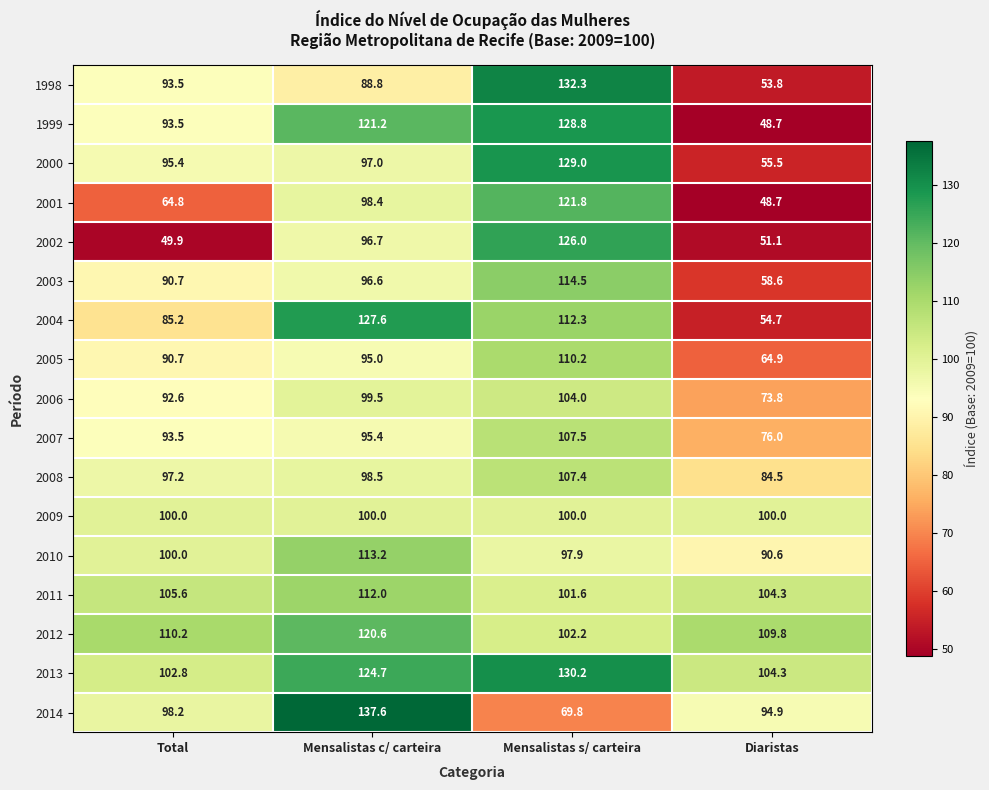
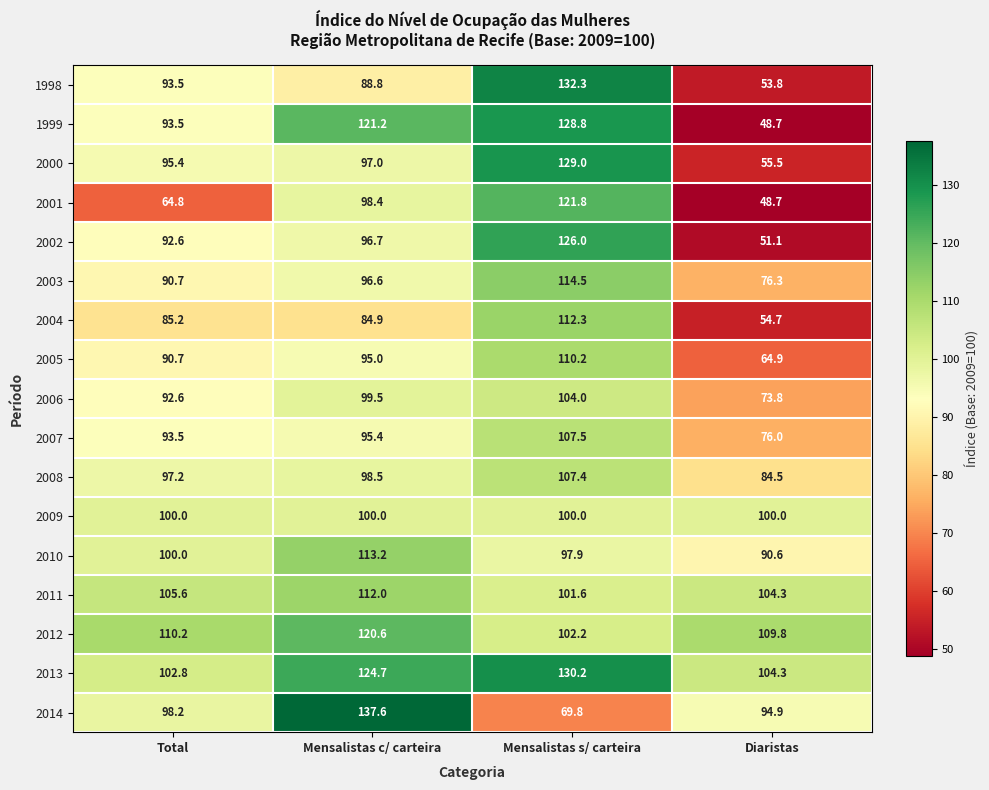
2002, Total: 49.9 -> 92.6
2003, Diaristas: 58.6 -> 76.3
2004, Mensalistas c/ carteira: 127.6 -> 84.9
